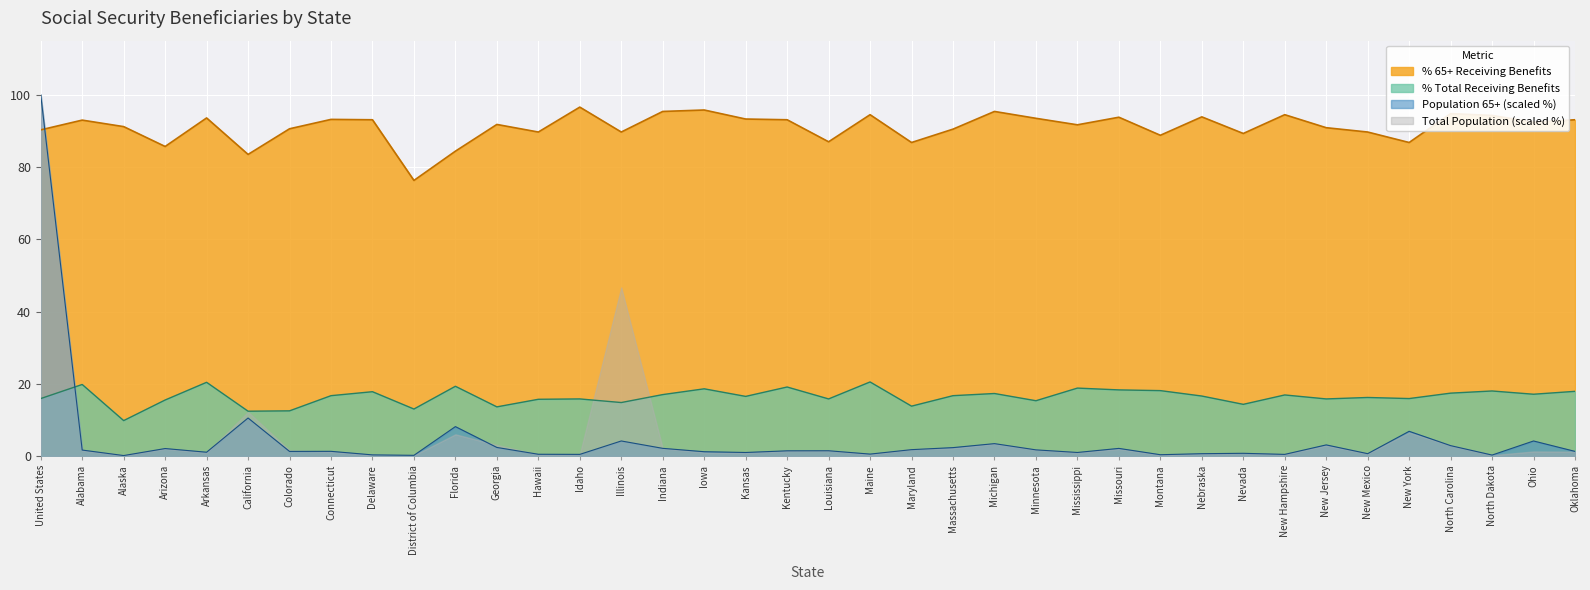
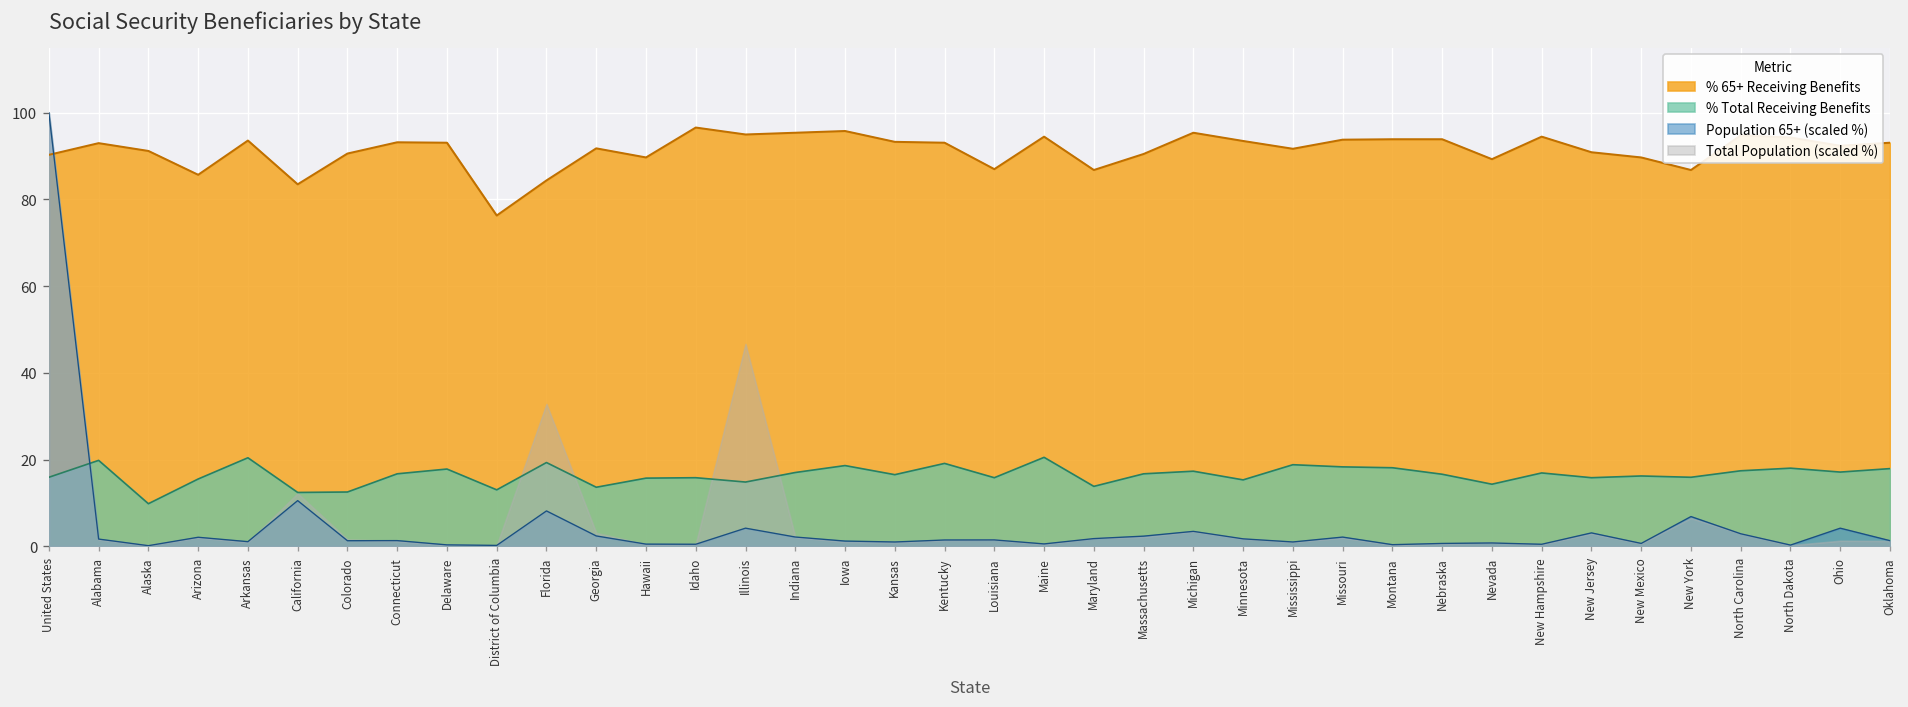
Total Population (scaled %), Florida: 6 -> 33
% 65+ Receiving Benefits, Illinois: 90 -> 95
% 65+ Receiving Benefits, Montana: 89 -> 94
